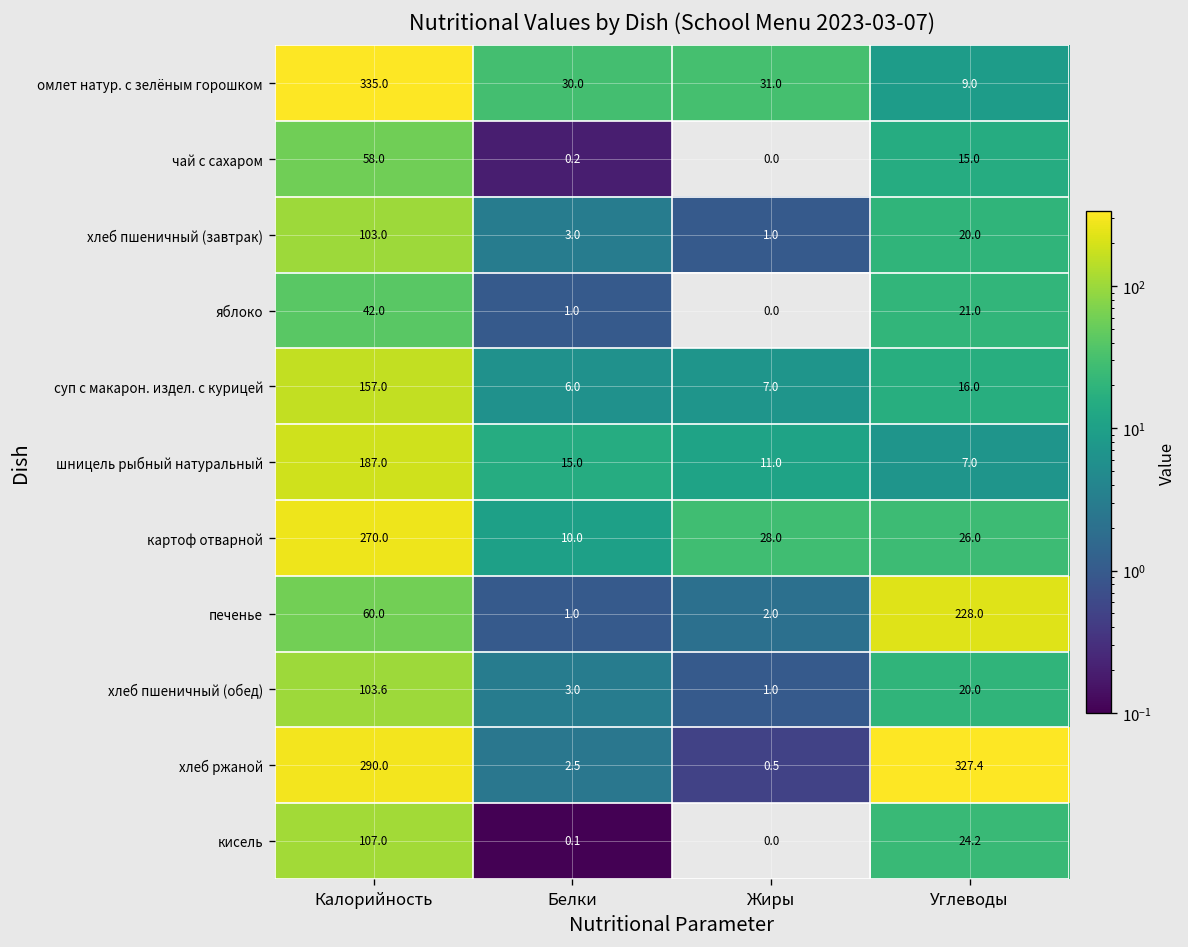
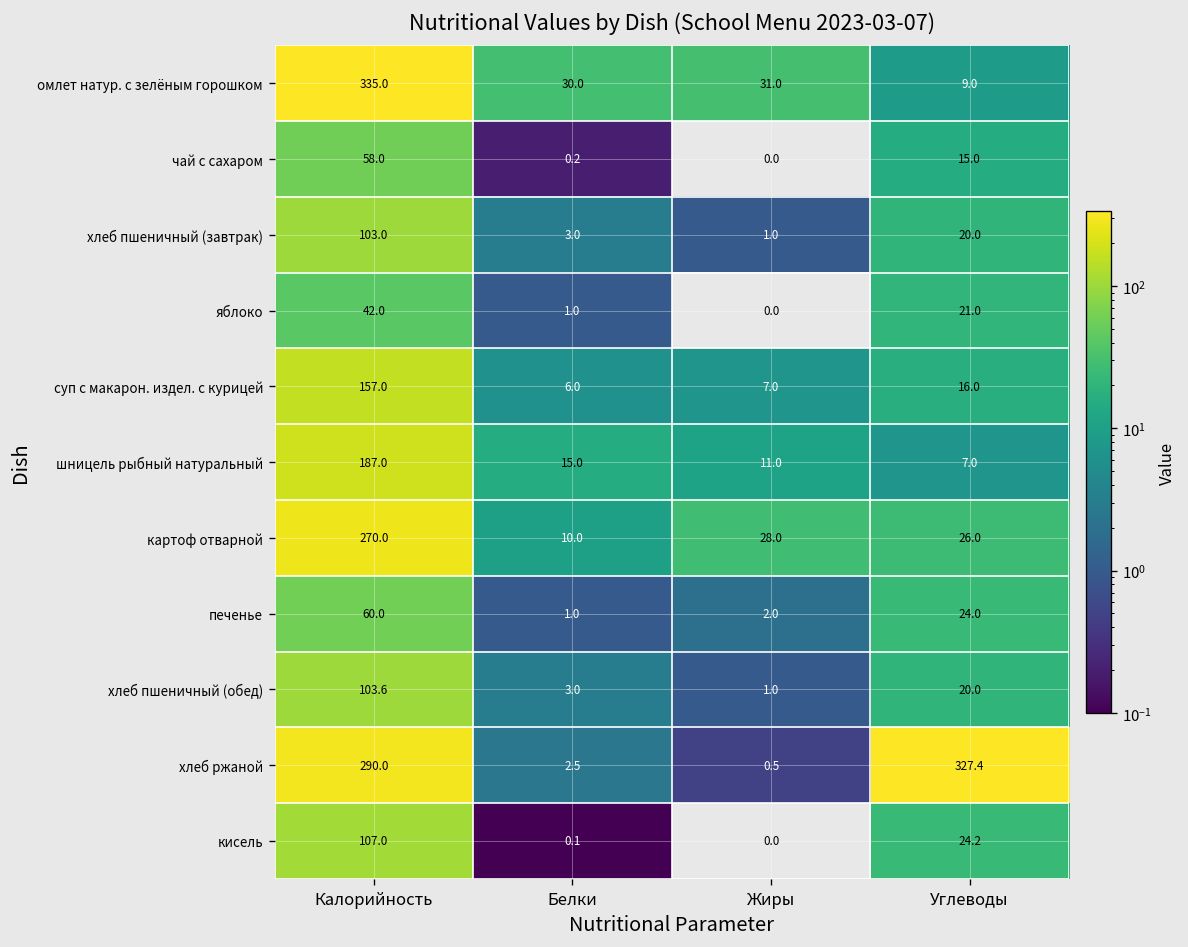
печенье, Углеводы: 228.0 -> 24.0
